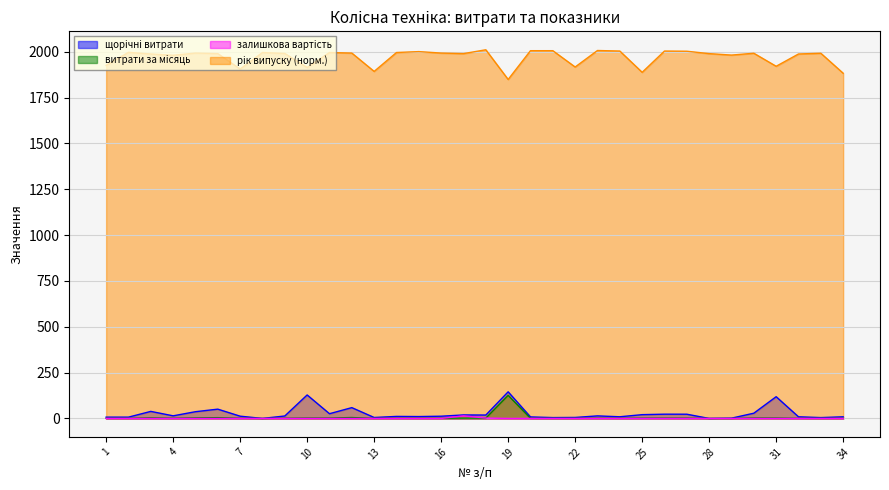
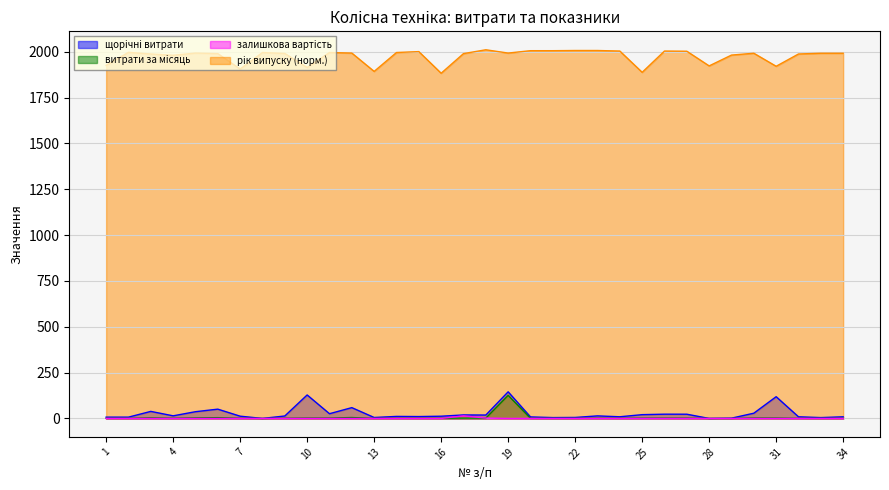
рік випуску (норм.), 16: 1990 -> 1880
рік випуску (норм.), 19: 1850 -> 1990
рік випуску (норм.), 22: 1920 -> 2010
рік випуску (норм.), 28: 1990 -> 1920
рік випуску (норм.), 34: 1880 -> 1990
